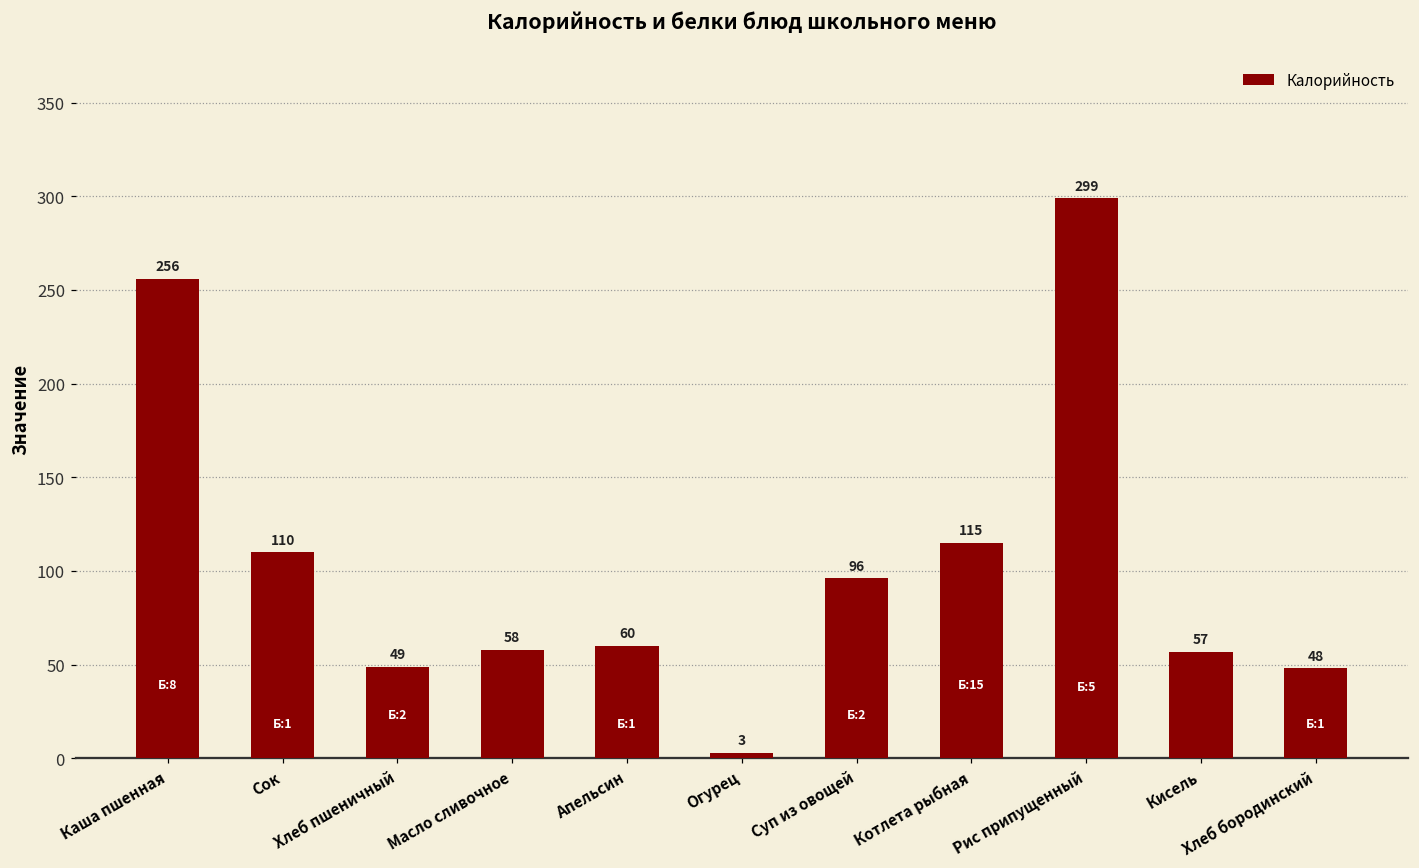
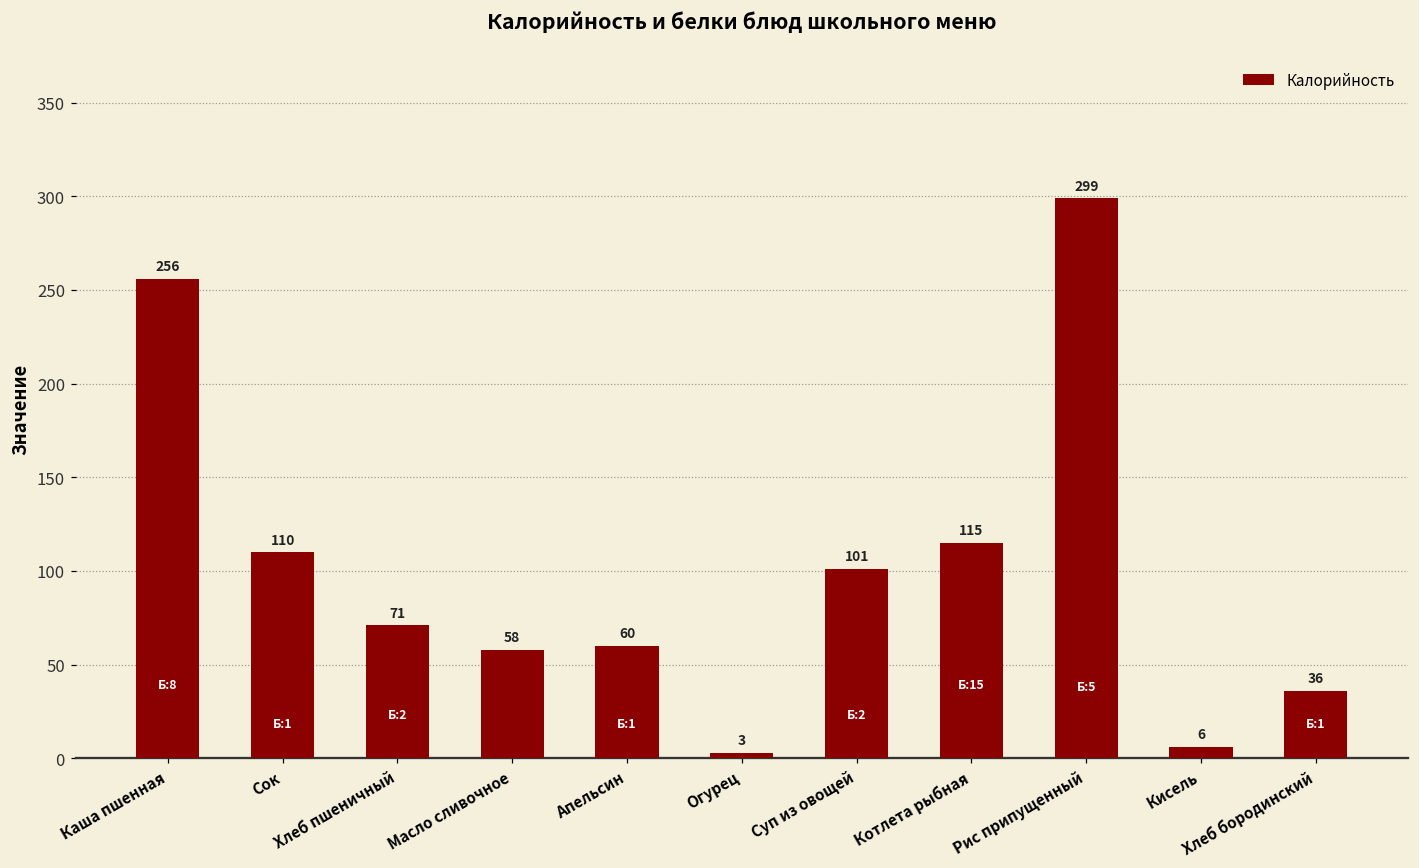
Хлеб пшеничный: 49 -> 71
Суп из овощей: 96 -> 101
Кисель: 57 -> 6
Хлеб бородинский: 48 -> 36
